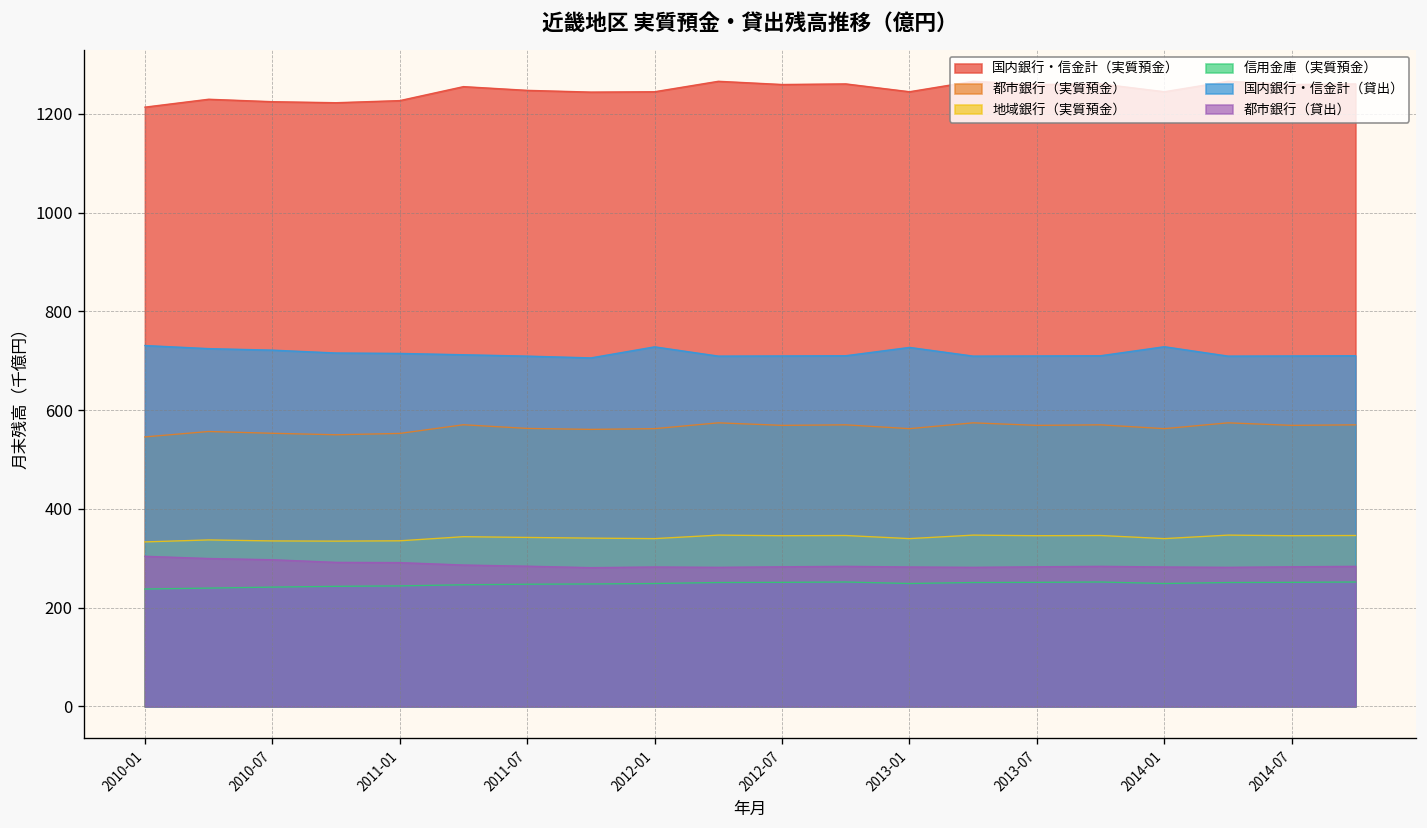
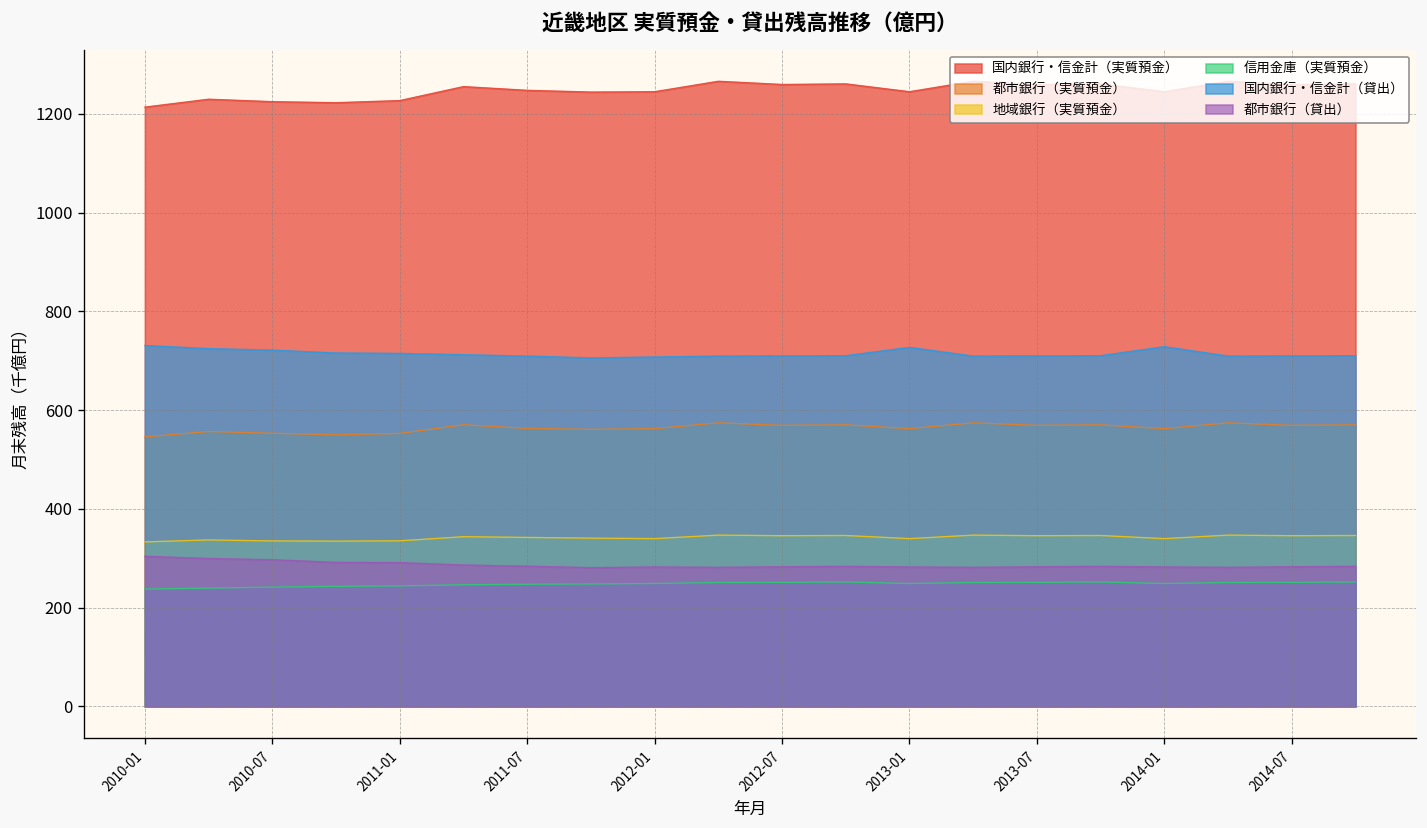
国内銀行・信金計（貸出）, 2012-01: 730 -> 710
